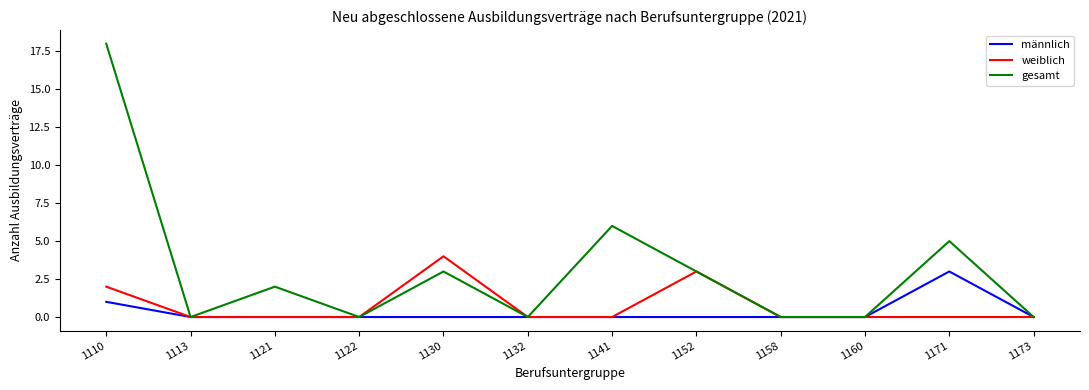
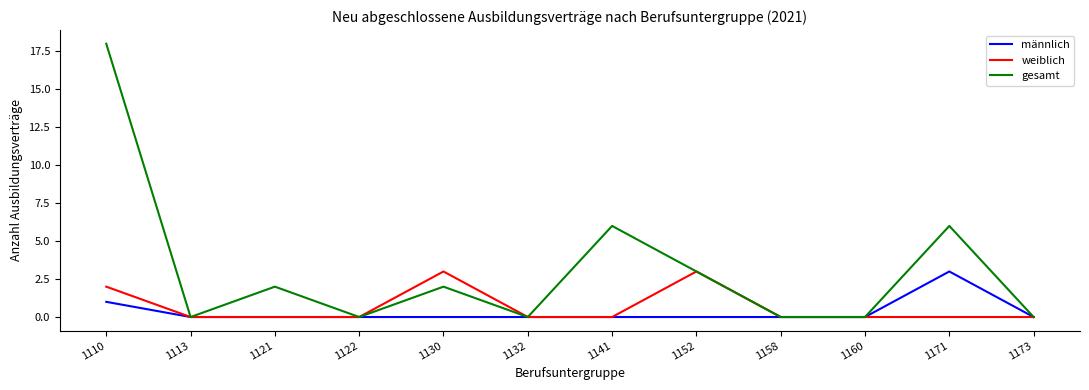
weiblich, 1130: 4 -> 3
gesamt, 1130: 3 -> 2
gesamt, 1171: 5 -> 6
